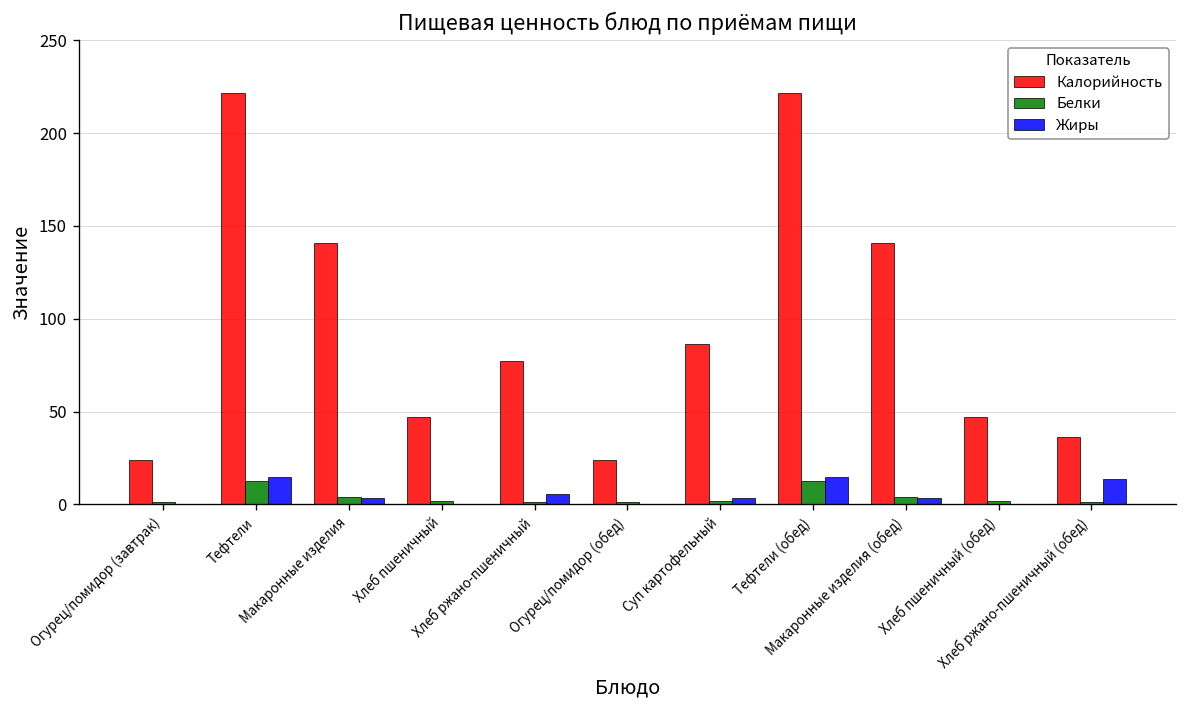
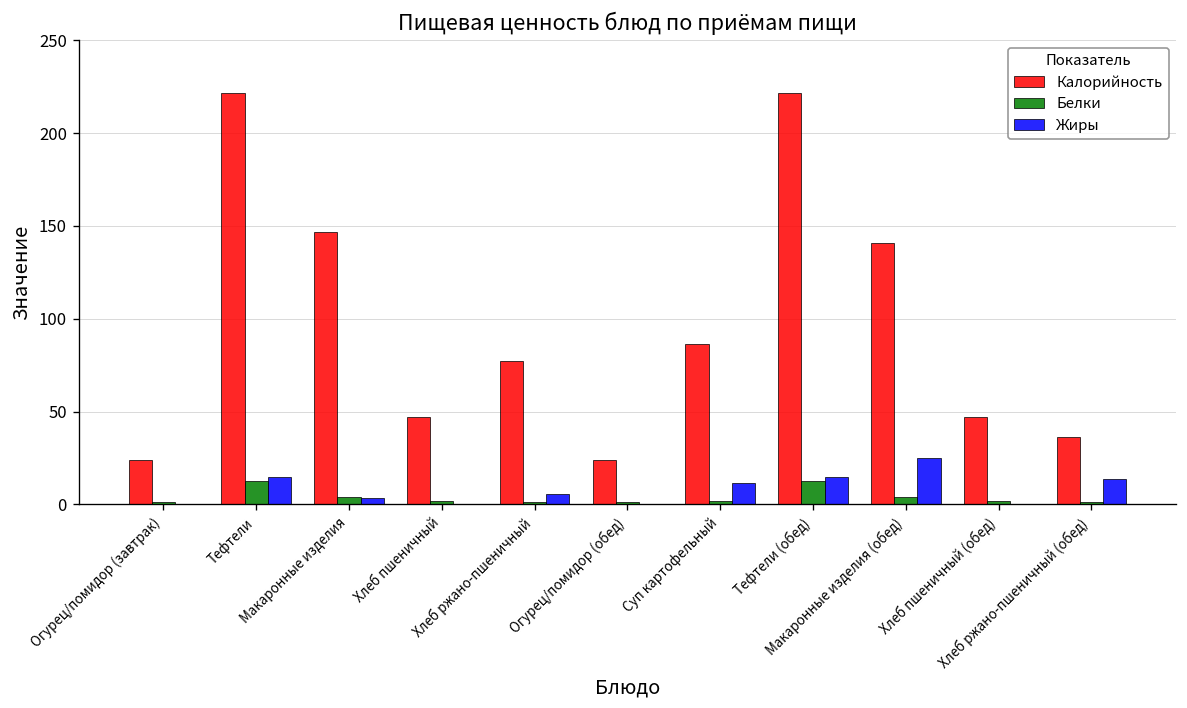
Калорийность, Макаронные изделия: 141 -> 146
Жиры, Суп картофельный: 3 -> 12
Жиры, Макаронные изделия (обед): 4 -> 25
